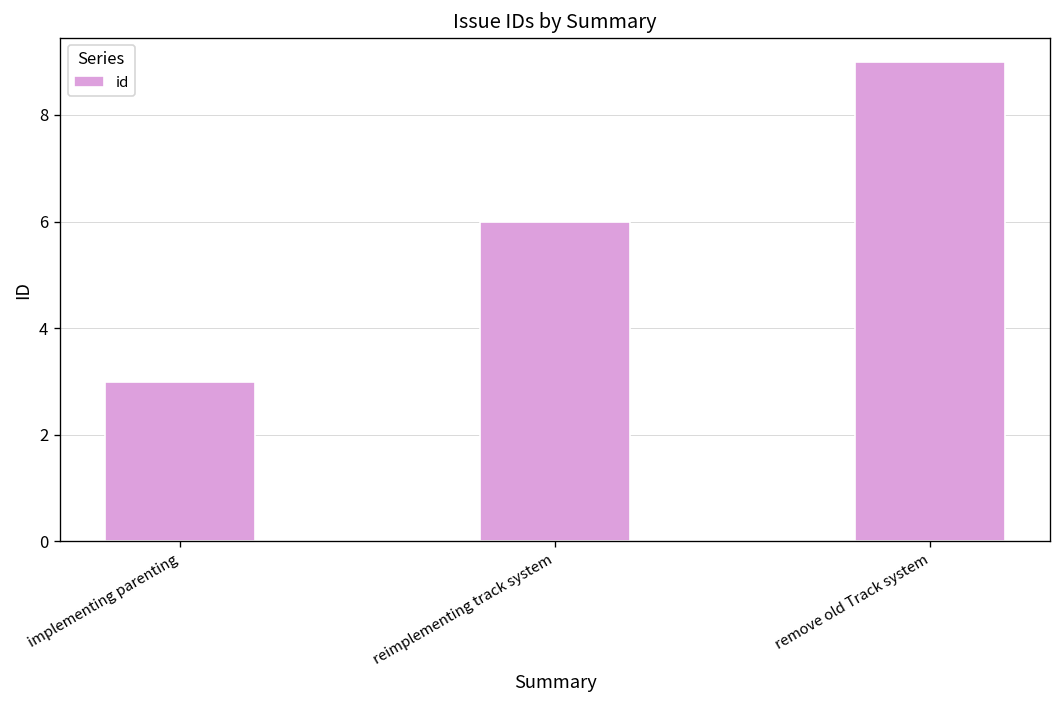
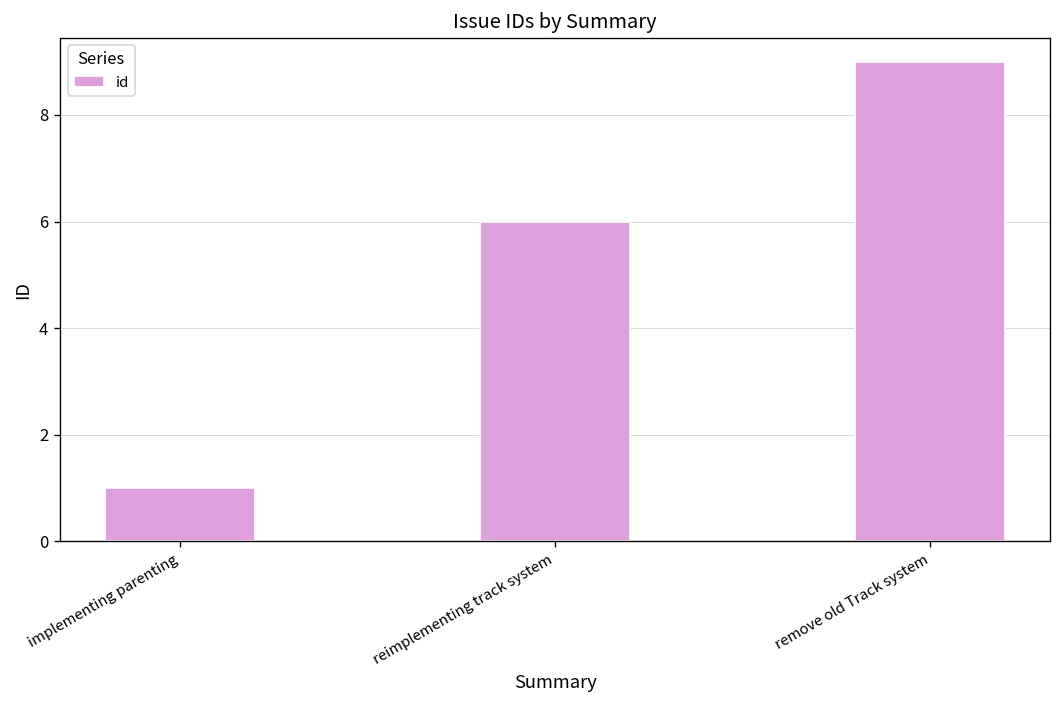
implementing parenting: 3 -> 1
